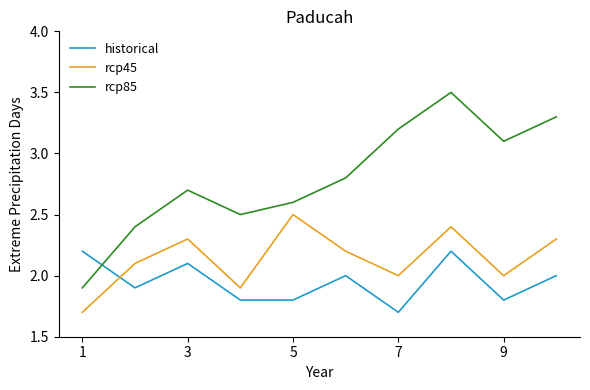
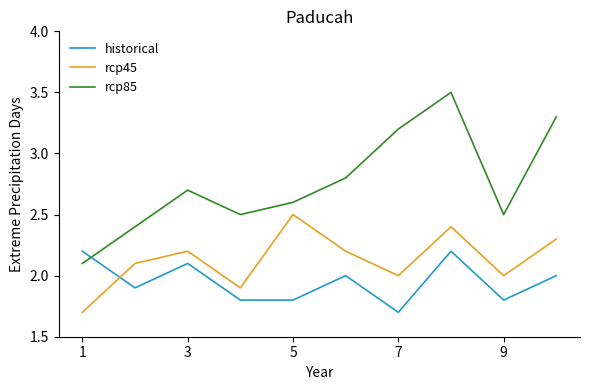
rcp85, 1: 1.9 -> 2.1
rcp45, 3: 2.3 -> 2.2
rcp85, 9: 3.1 -> 2.5
